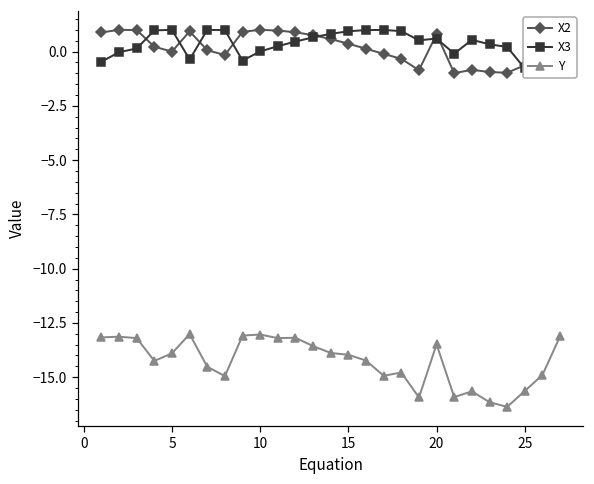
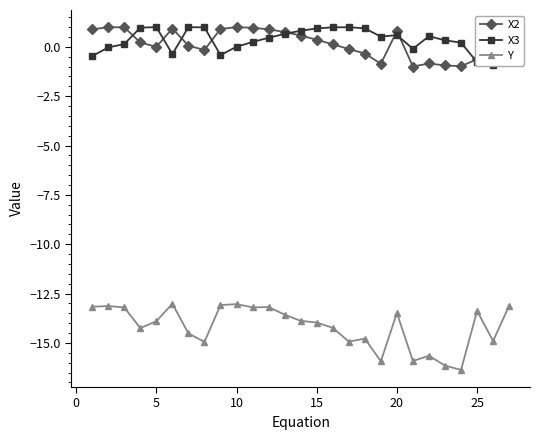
Y, 25: -15.6 -> -13.4
